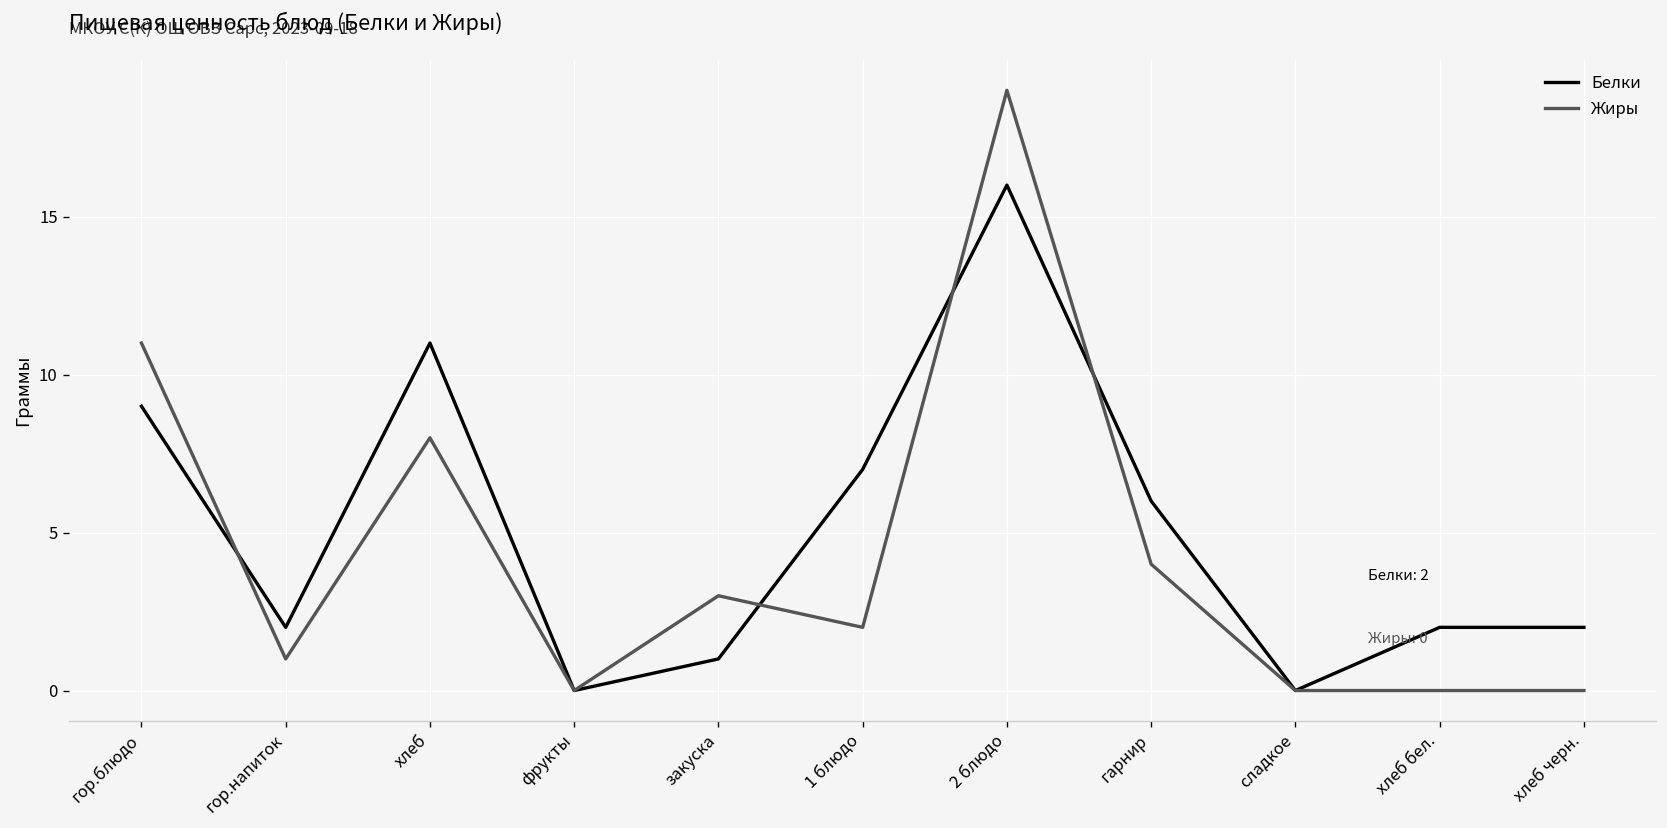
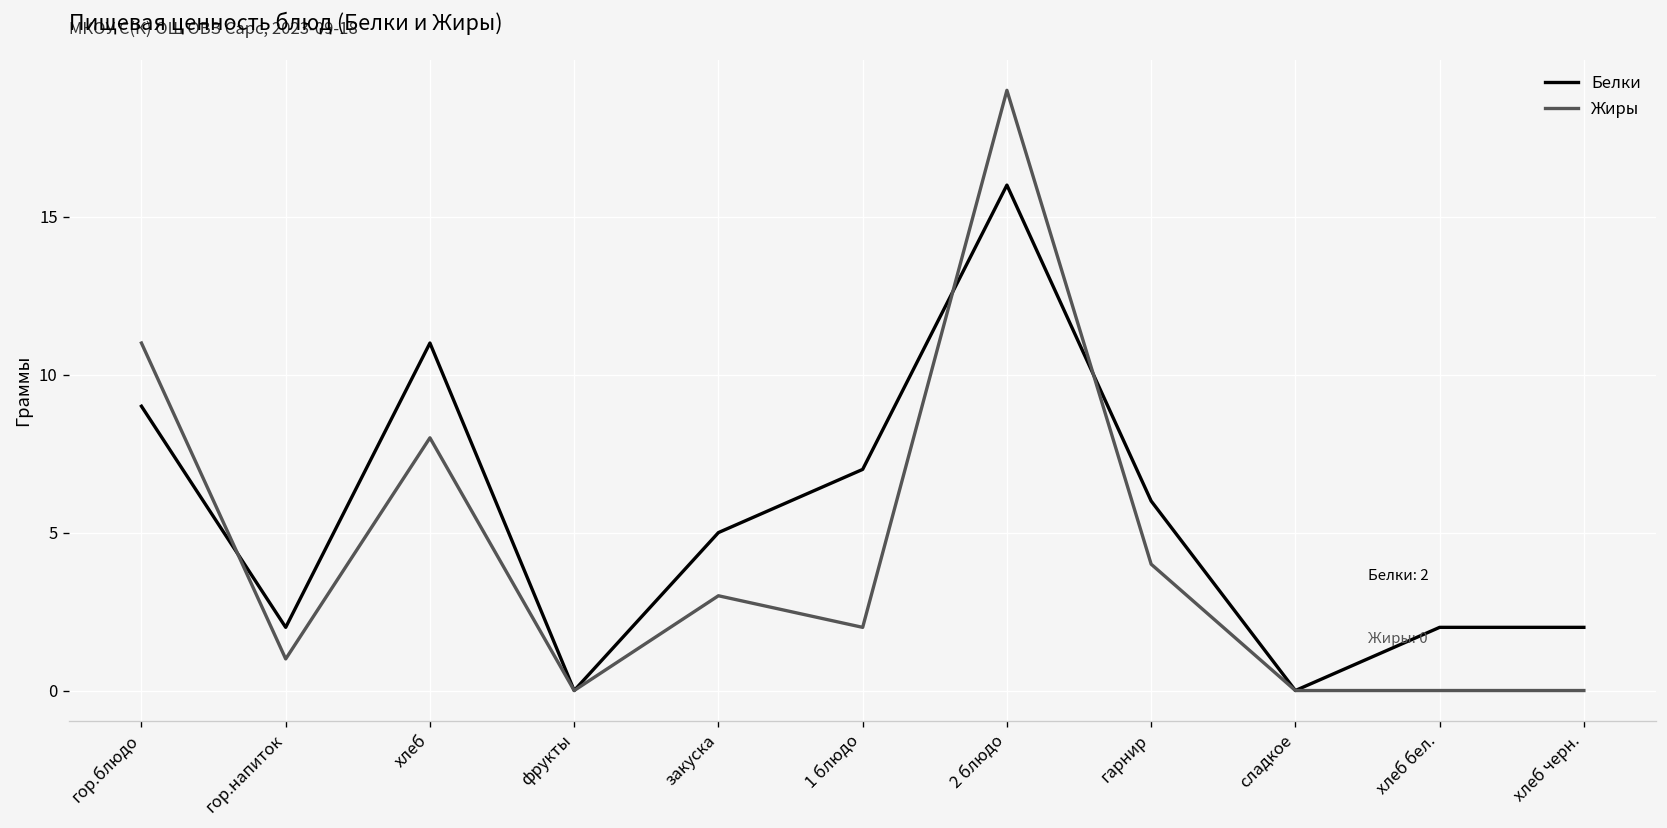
Белки, закуска: 1 -> 5
